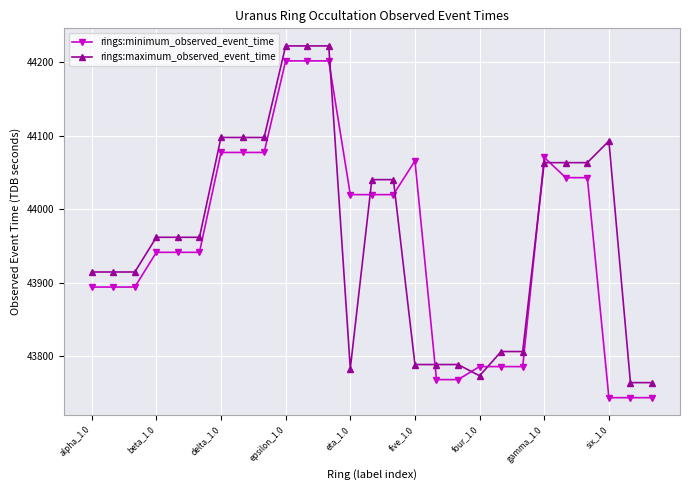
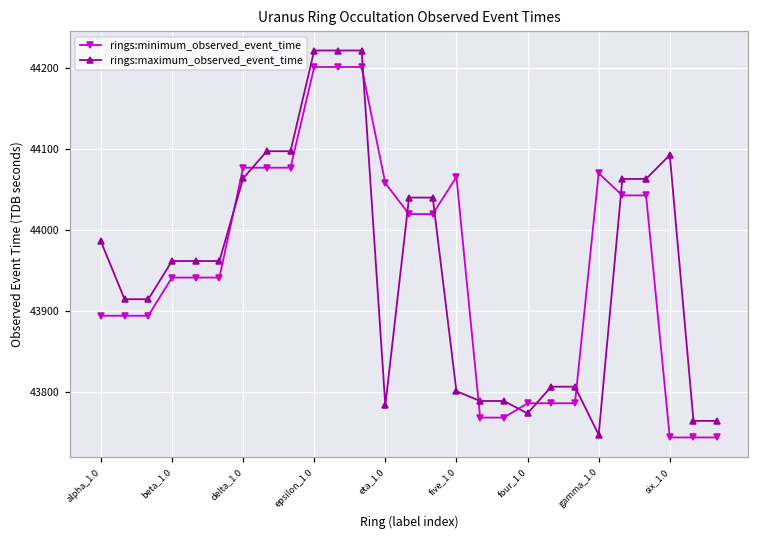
rings:maximum_observed_event_time, alpha_1.0: 43910 -> 43990
rings:maximum_observed_event_time, delta_1.0: 44100 -> 44060
rings:minimum_observed_event_time, eta_1.0: 44020 -> 44060
rings:maximum_observed_event_time, five_1.0: 43790 -> 43800
rings:maximum_observed_event_time, gamma_1.0: 44060 -> 43750
